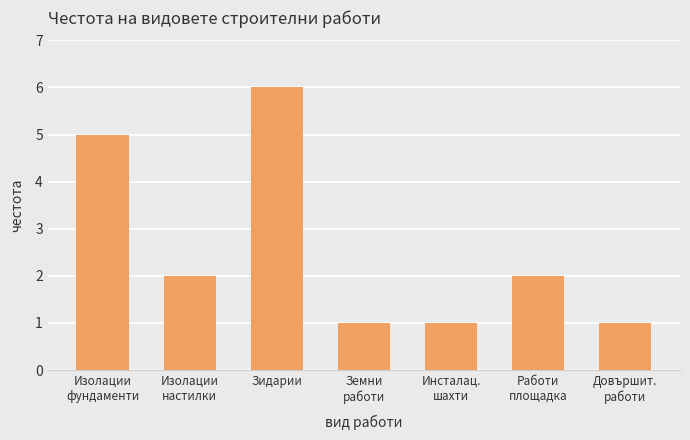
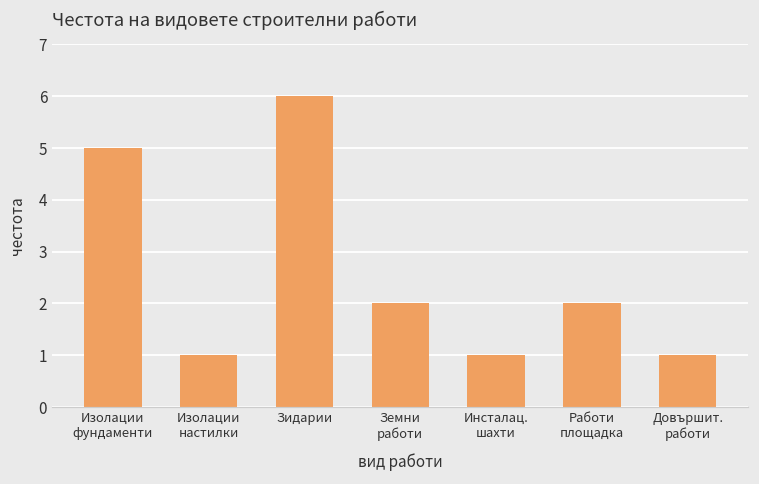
Изолации настилки: 2 -> 1
Земни работи: 1 -> 2
